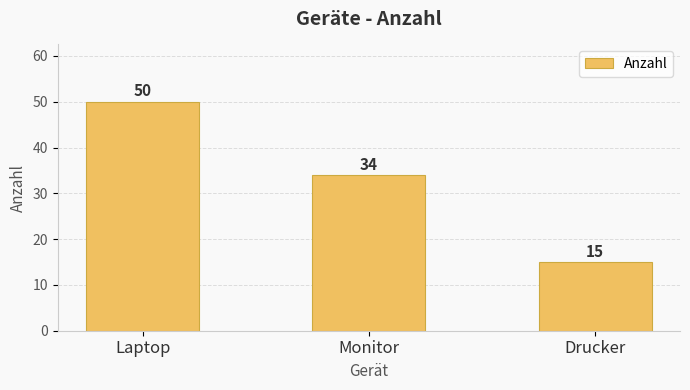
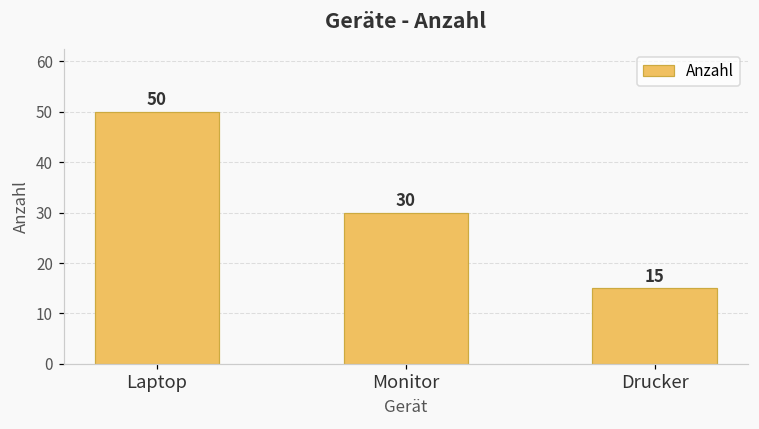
Monitor: 34 -> 30
